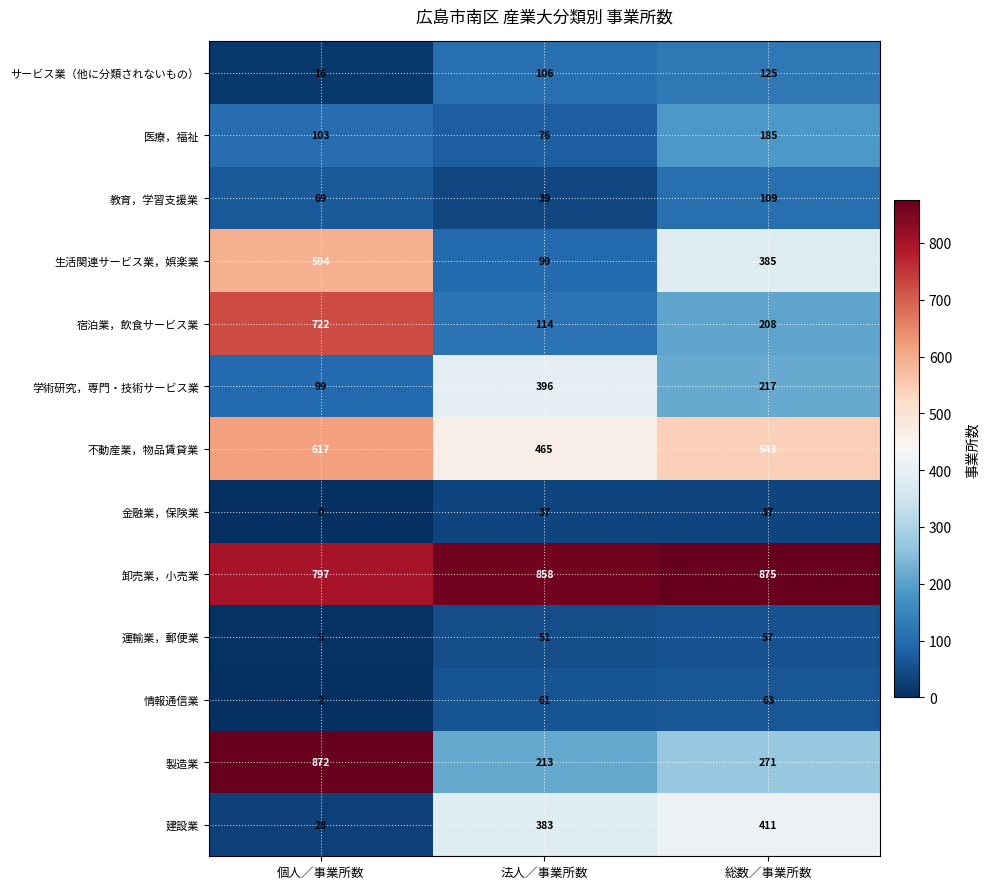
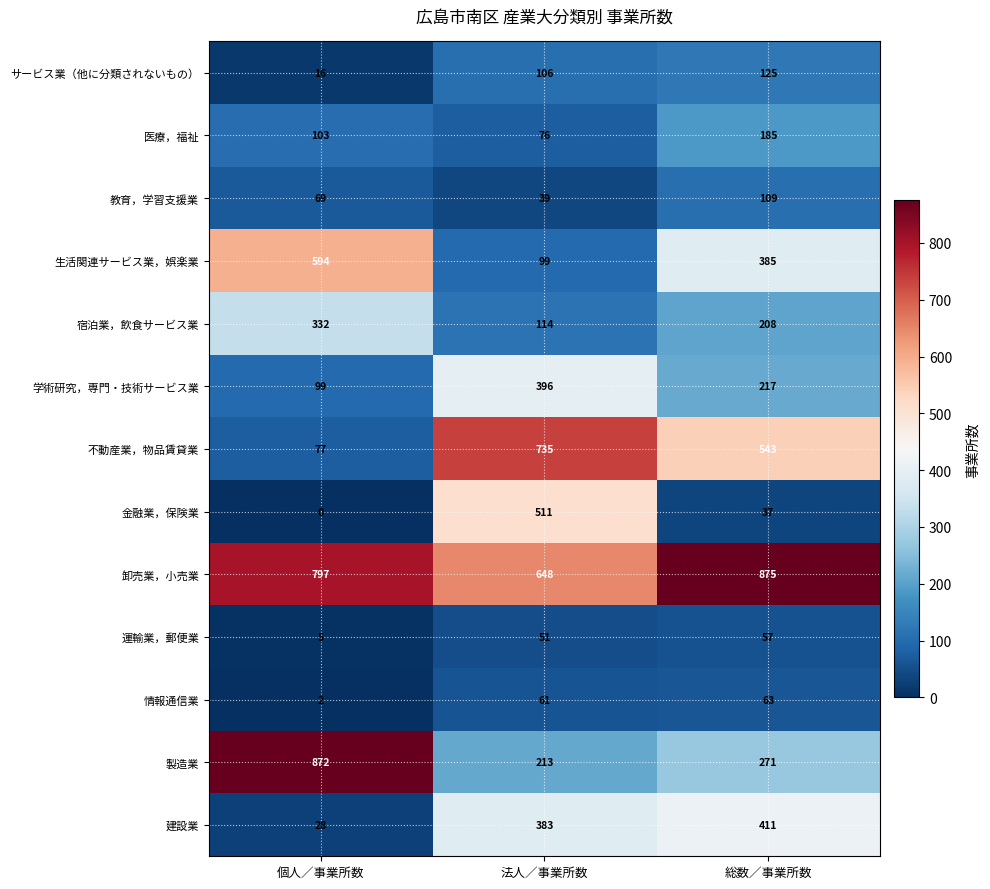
宿泊業，飲食サービス業, 個人／事業所数: 722 -> 332
不動産業，物品賃貸業, 個人／事業所数: 617 -> 77
不動産業，物品賃貸業, 法人／事業所数: 465 -> 735
金融業，保険業, 法人／事業所数: 37 -> 511
卸売業，小売業, 法人／事業所数: 858 -> 648
